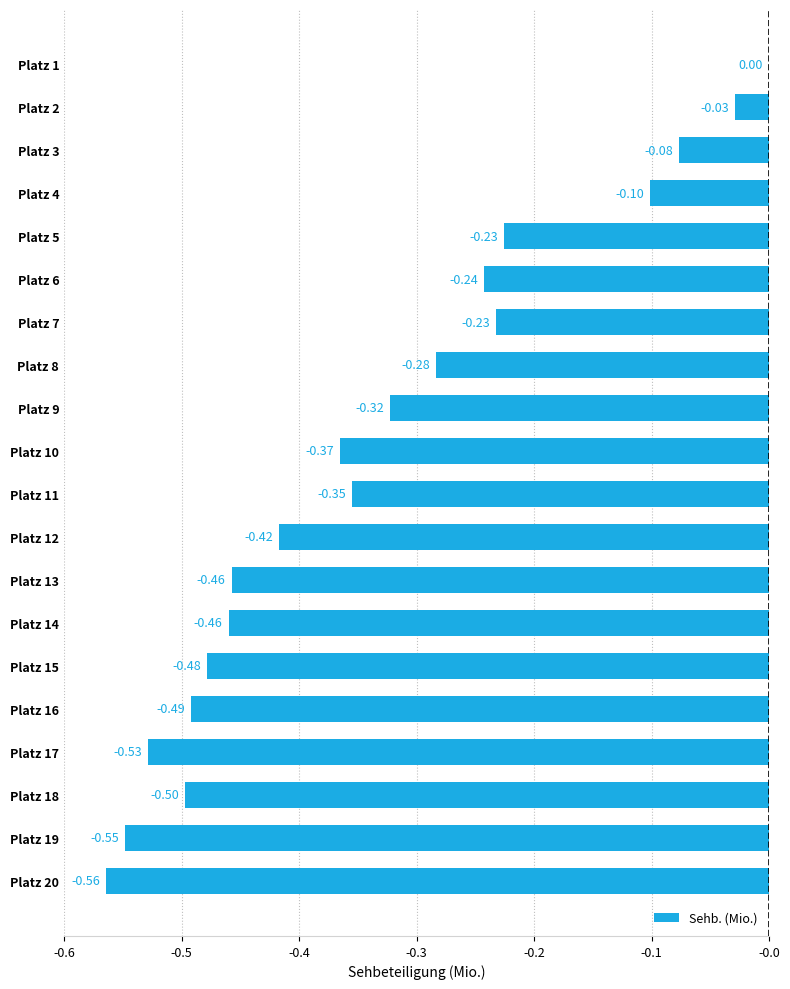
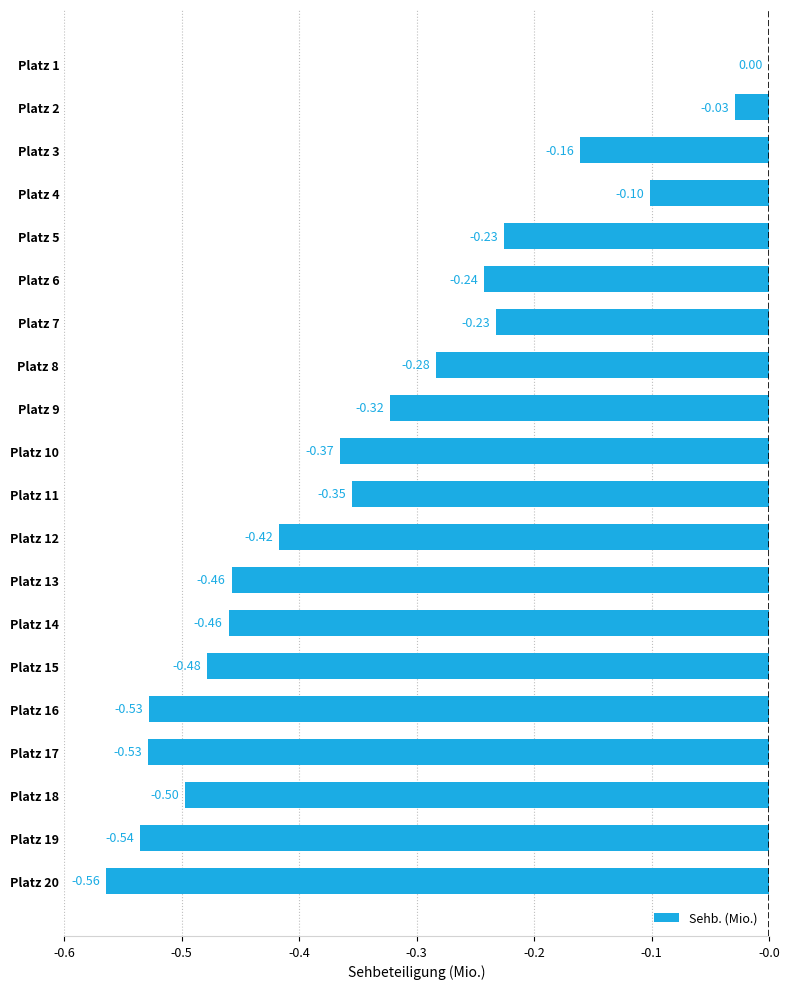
Platz 3: -0.08 -> -0.16
Platz 16: -0.49 -> -0.53
Platz 19: -0.55 -> -0.54
